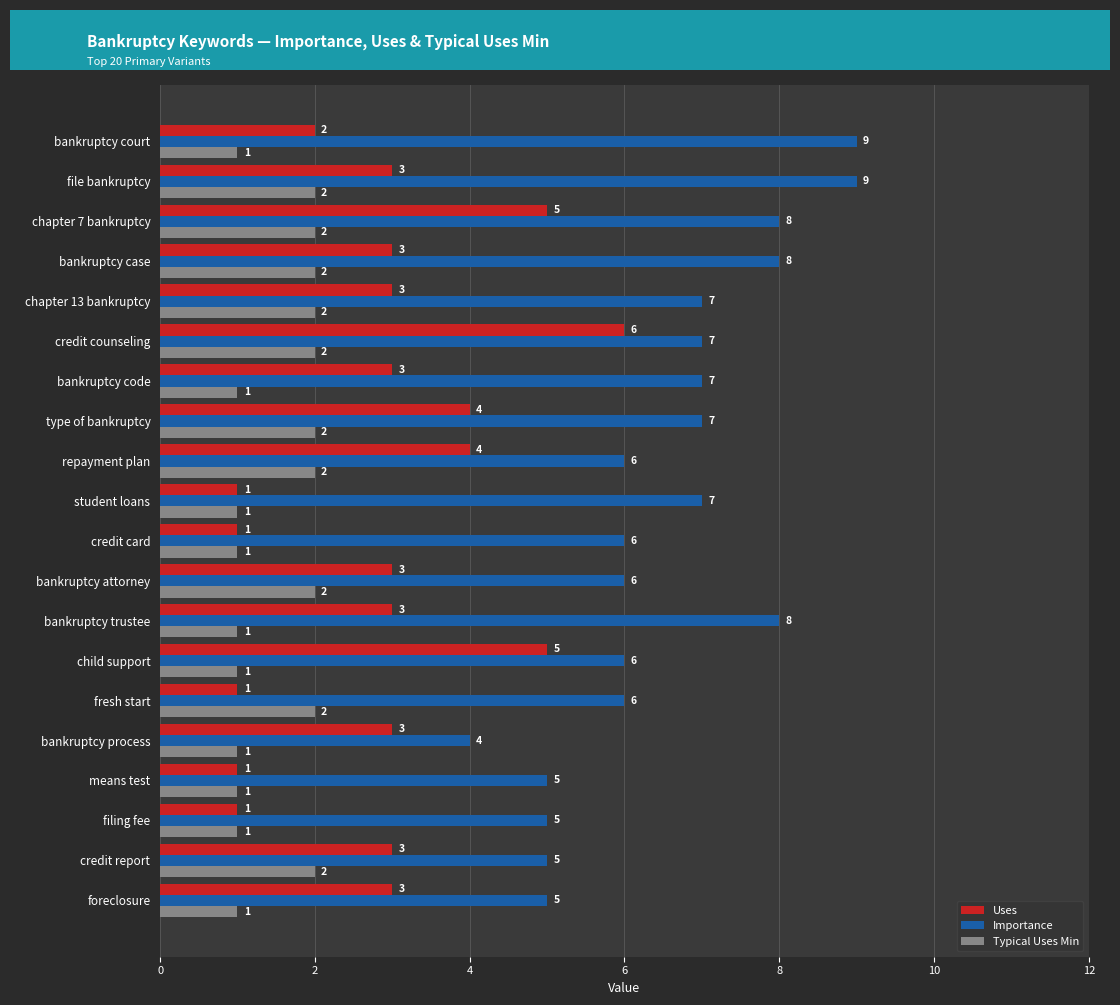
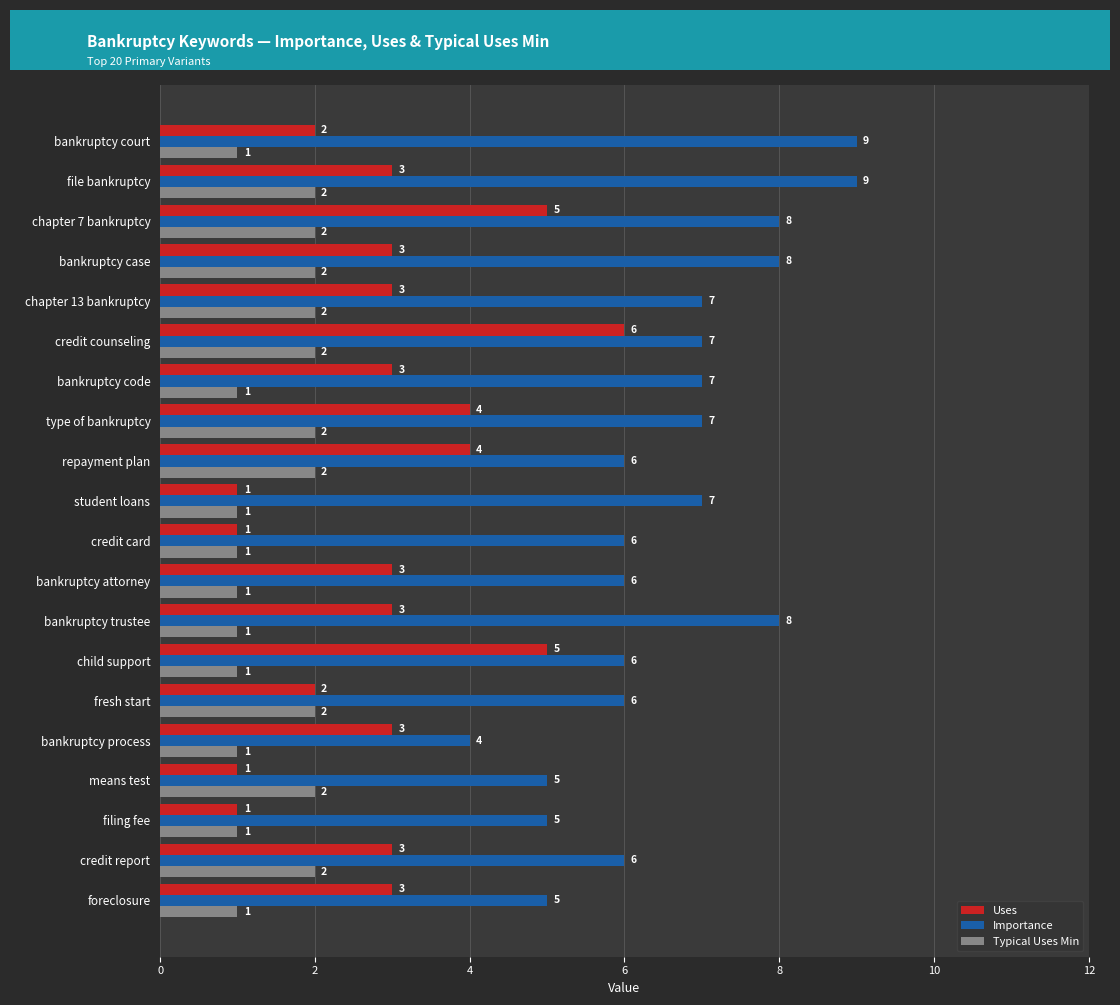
Typical Uses Min, bankruptcy attorney: 2 -> 1
Uses, fresh start: 1 -> 2
Typical Uses Min, means test: 1 -> 2
Importance, credit report: 5 -> 6
